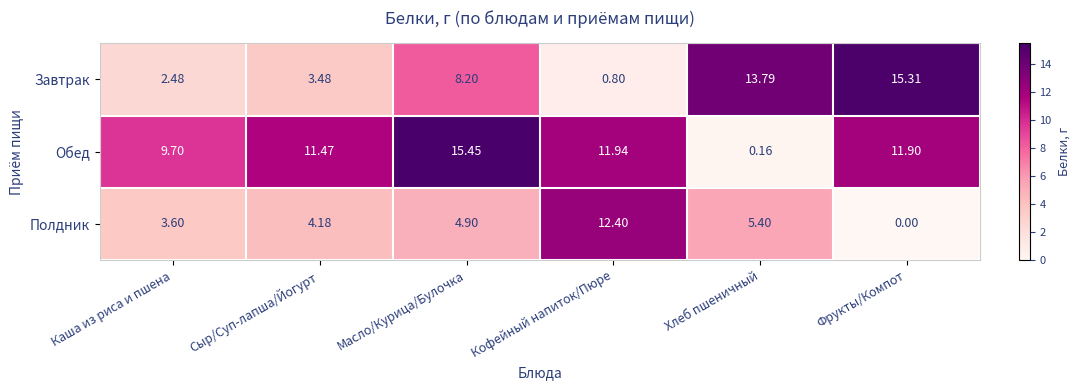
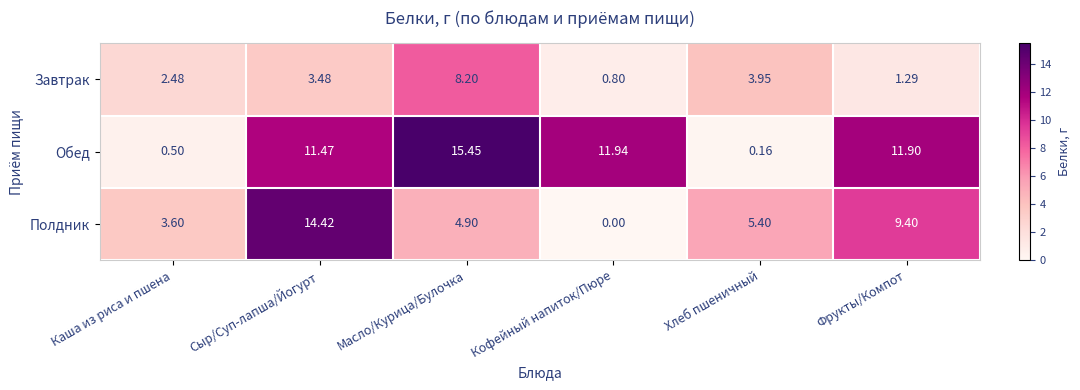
Завтрак, Хлеб пшеничный: 13.79 -> 3.95
Завтрак, Фрукты/Компот: 15.31 -> 1.29
Обед, Каша из риса и пшена: 9.70 -> 0.50
Полдник, Сыр/Суп-лапша/Йогурт: 4.18 -> 14.42
Полдник, Кофейный напиток/Пюре: 12.40 -> 0.00
Полдник, Фрукты/Компот: 0.00 -> 9.40
